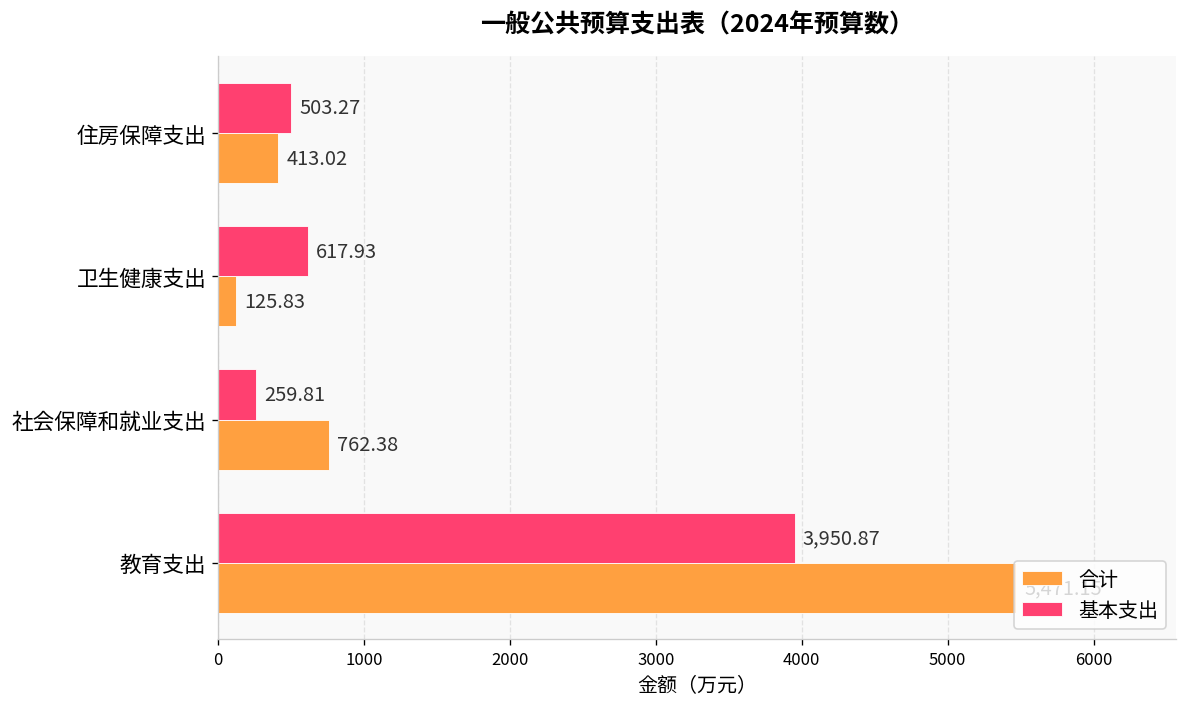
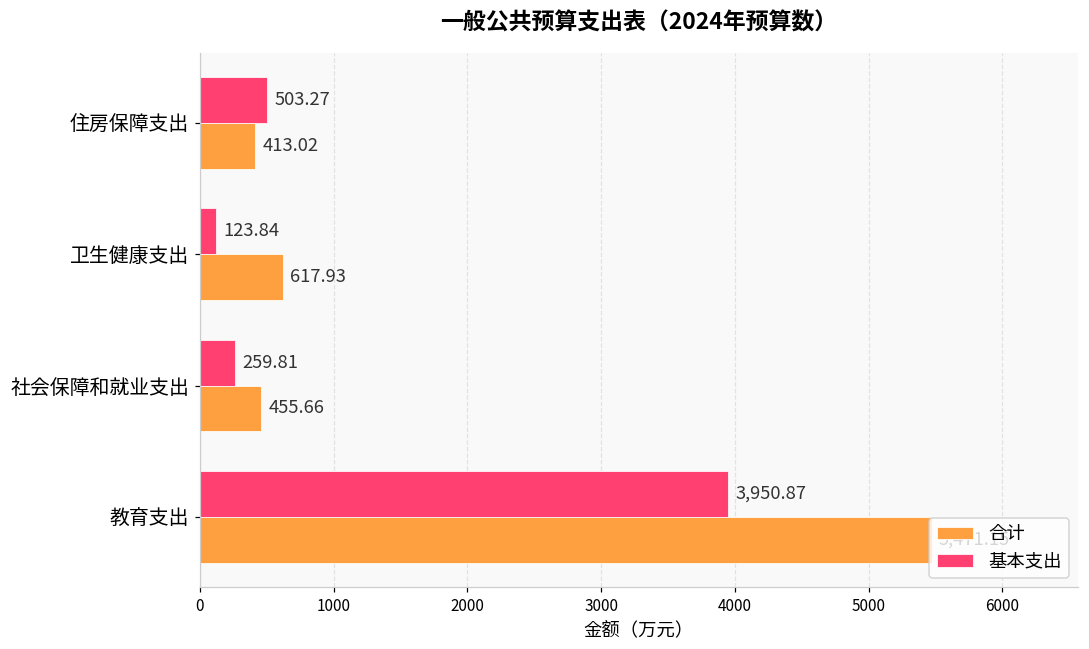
基本支出, 卫生健康支出: 617.93 -> 123.84
合计, 卫生健康支出: 125.83 -> 617.93
合计, 社会保障和就业支出: 762.38 -> 455.66
